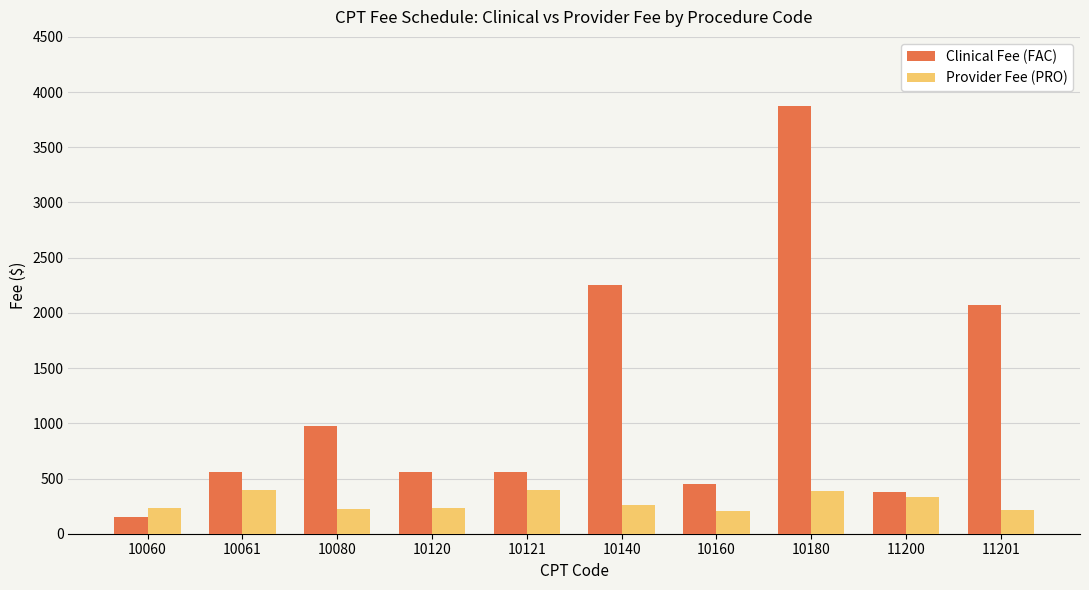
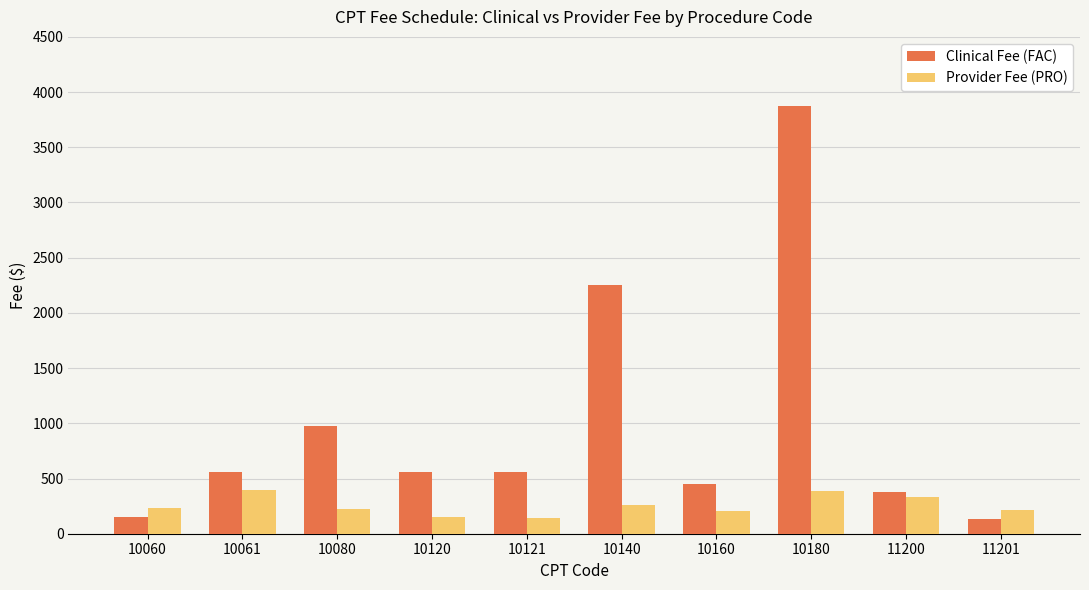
Provider Fee (PRO), 10120: 230 -> 150
Provider Fee (PRO), 10121: 400 -> 150
Clinical Fee (FAC), 11201: 2070 -> 140
